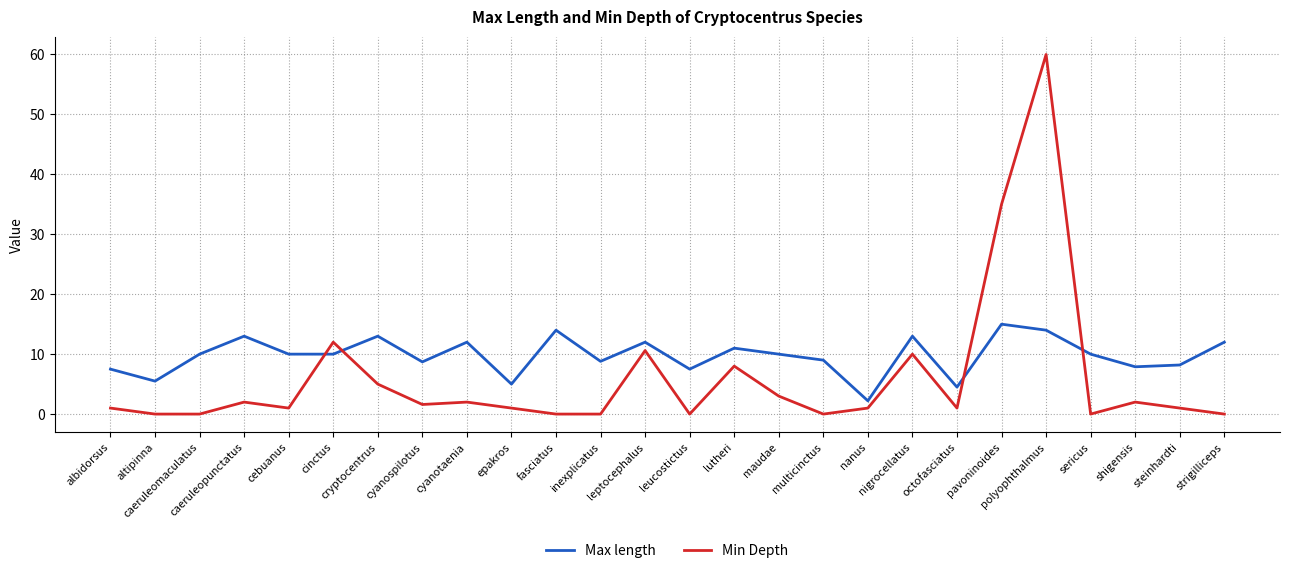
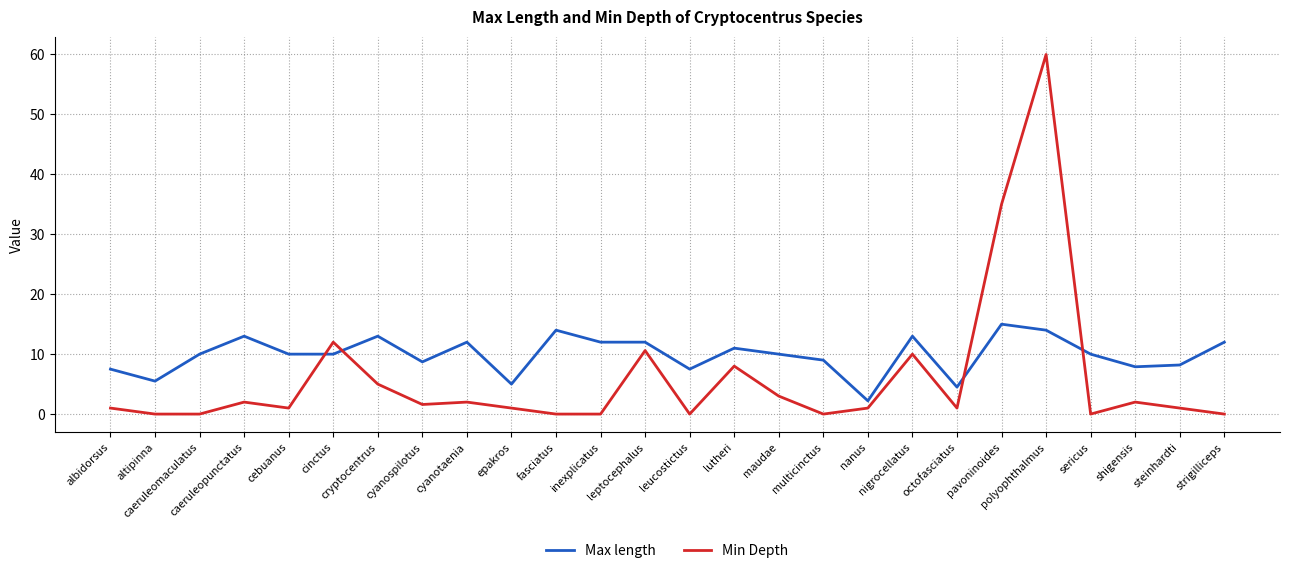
Max length, inexplicatus: 9 -> 12
